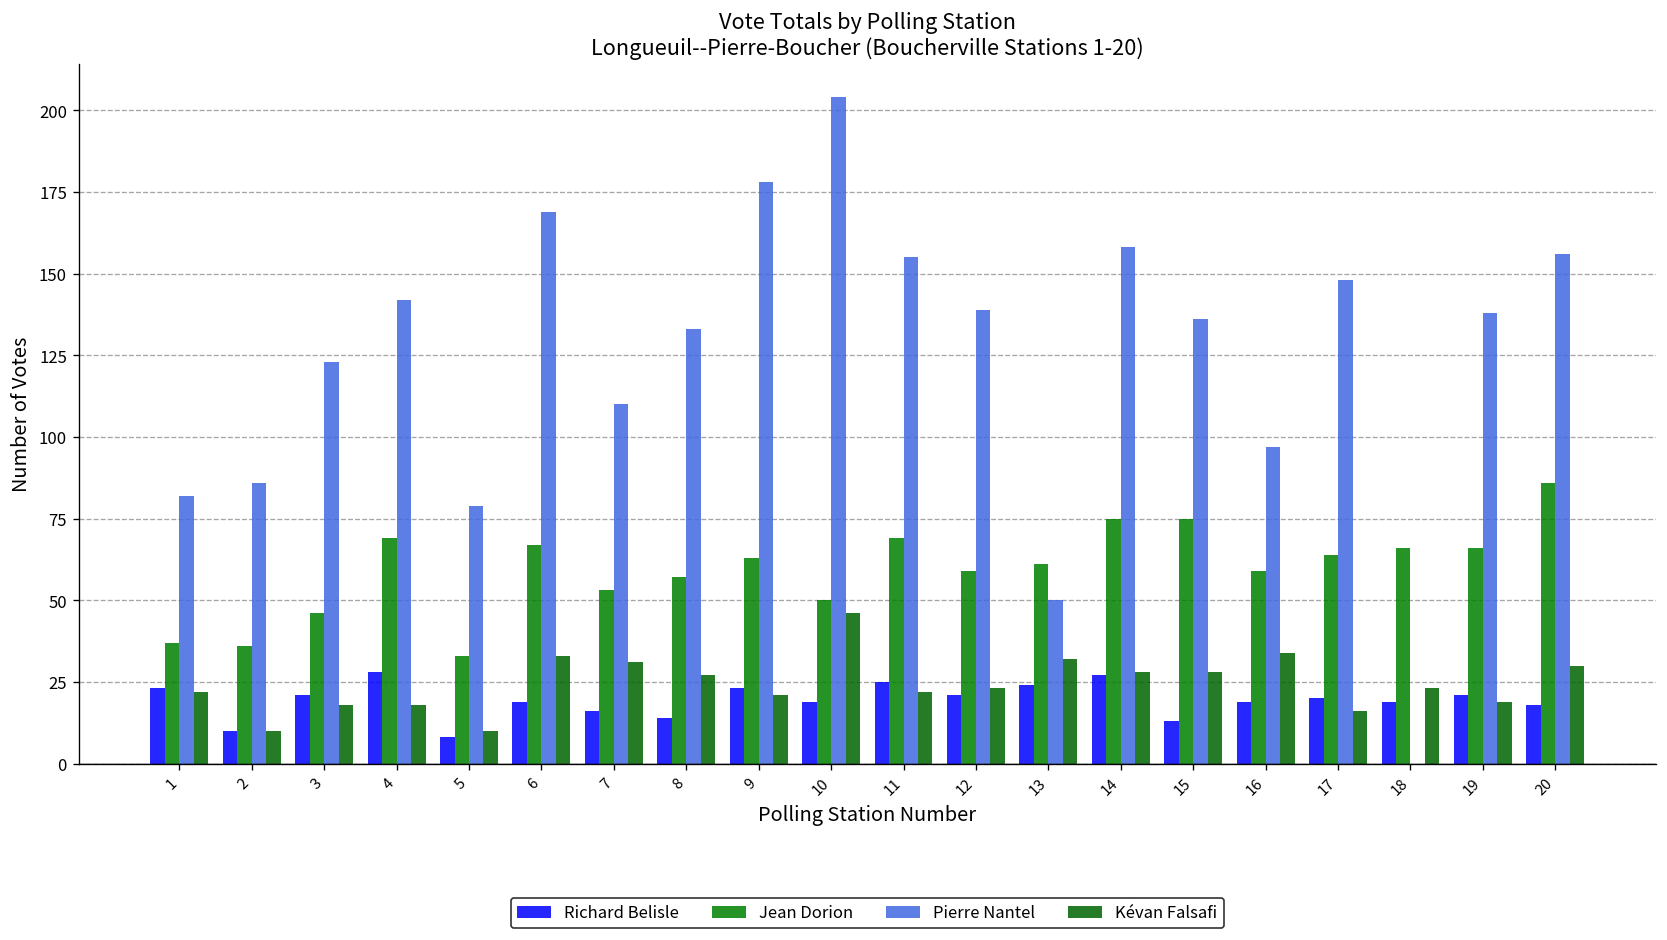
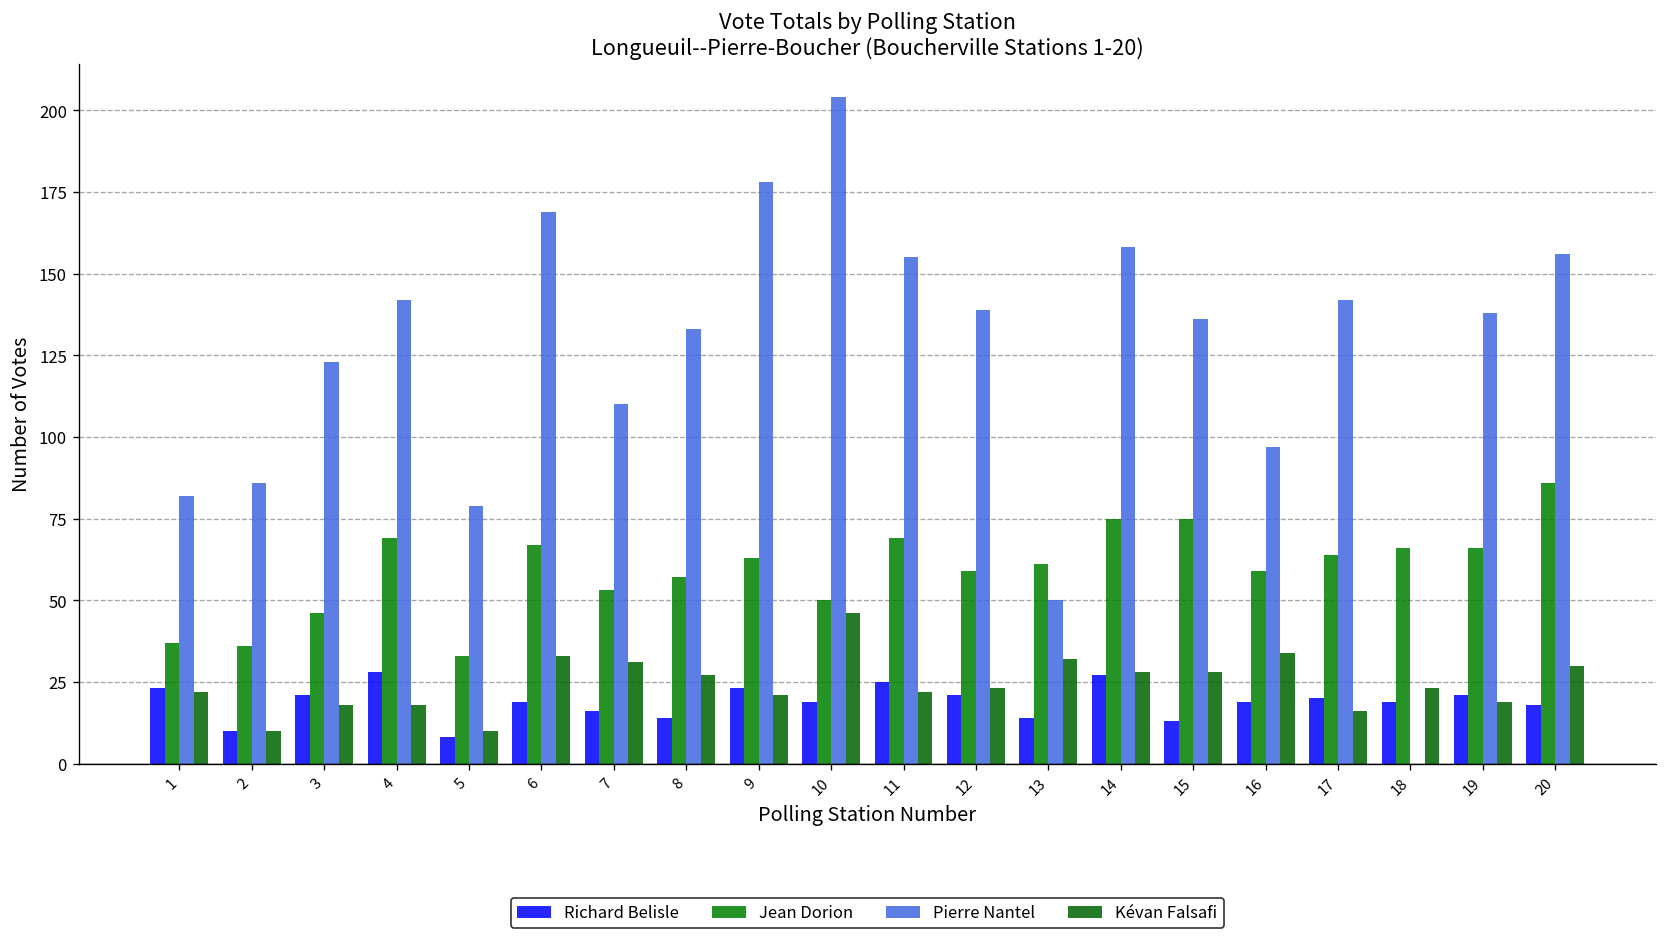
Richard Belisle, 13: 24 -> 14
Pierre Nantel, 17: 148 -> 142
